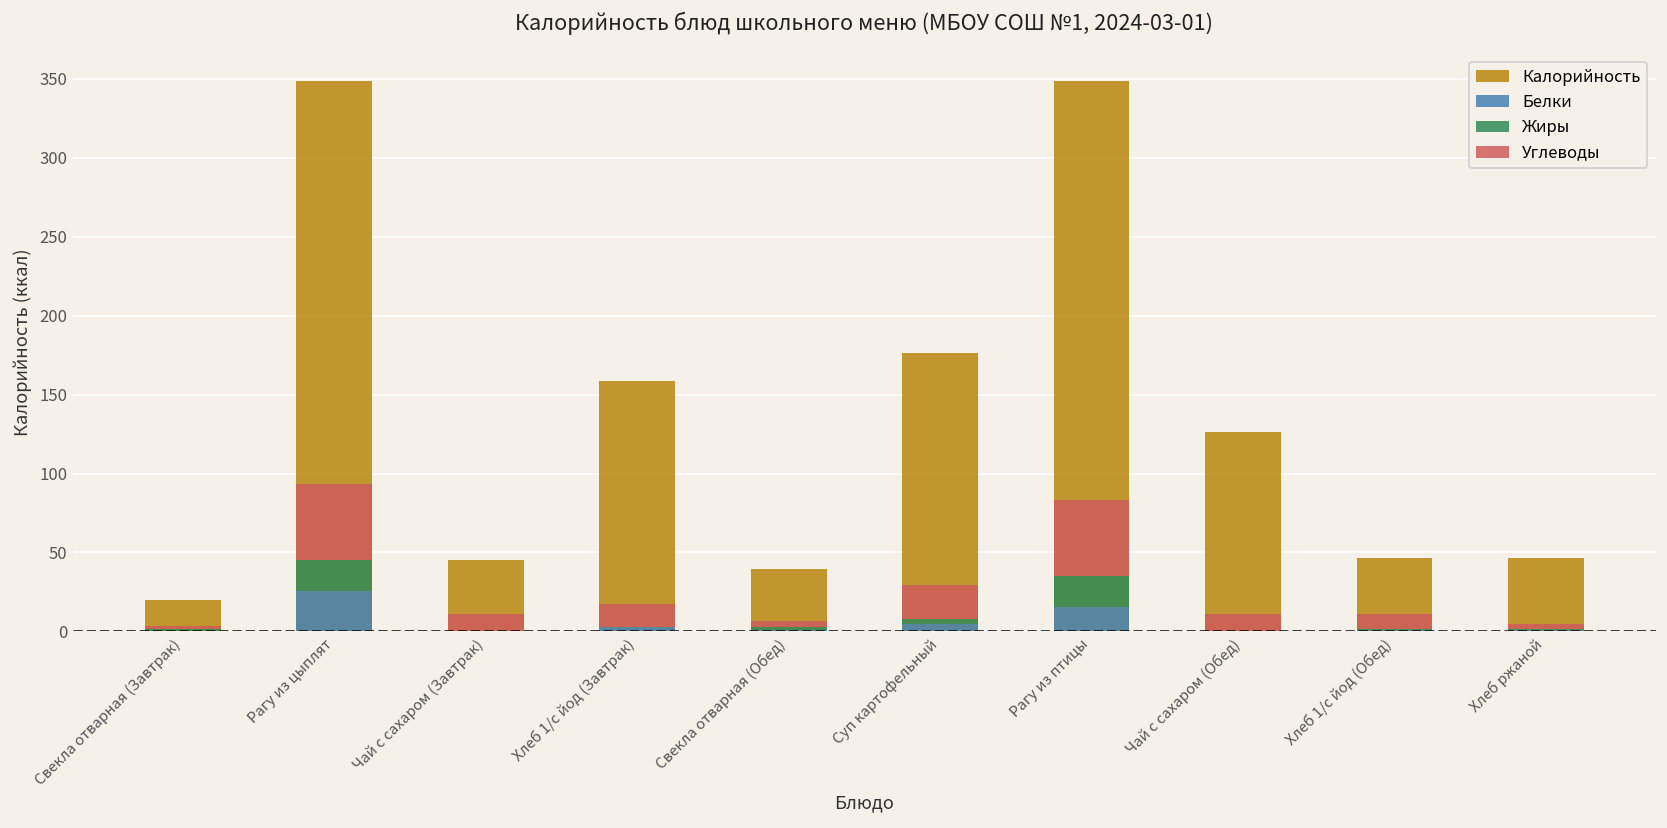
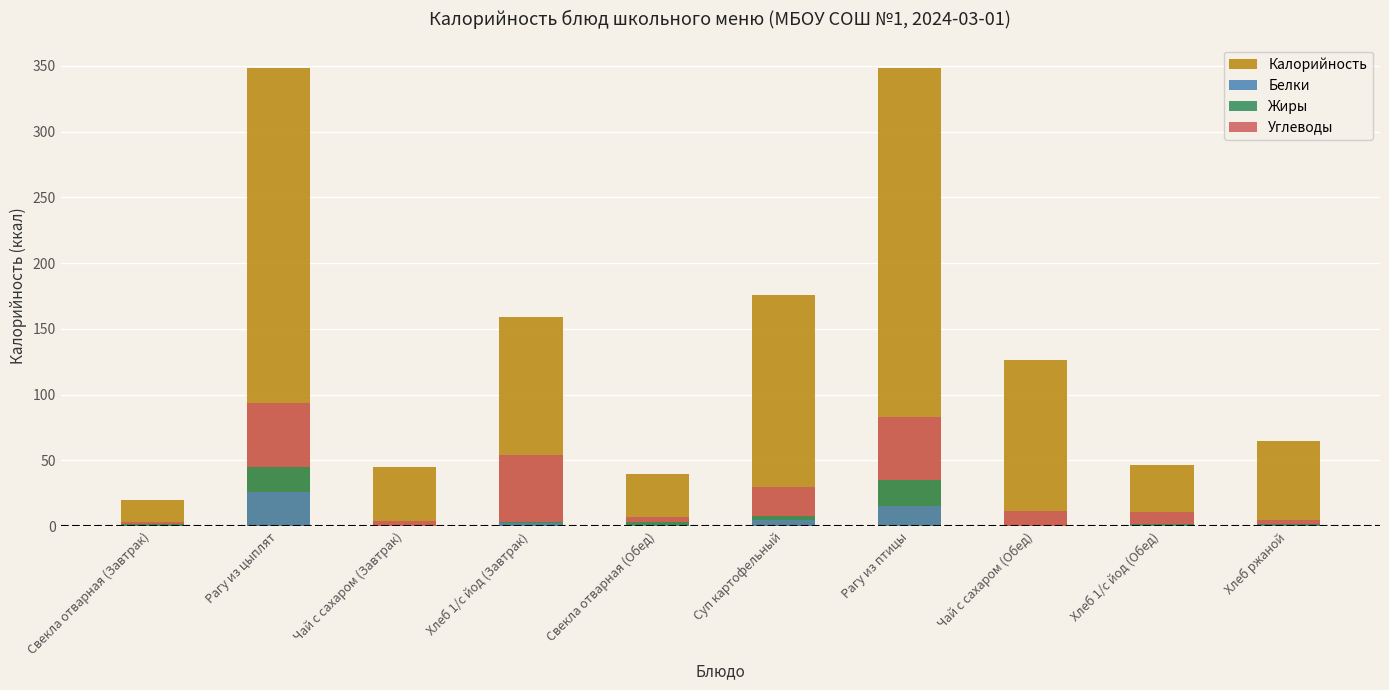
Углеводы, Чай с сахаром (Завтрак): 11 -> 4
Углеводы, Хлеб 1/с йод (Завтрак): 14 -> 51
Калорийность, Хлеб ржаной: 46 -> 65
